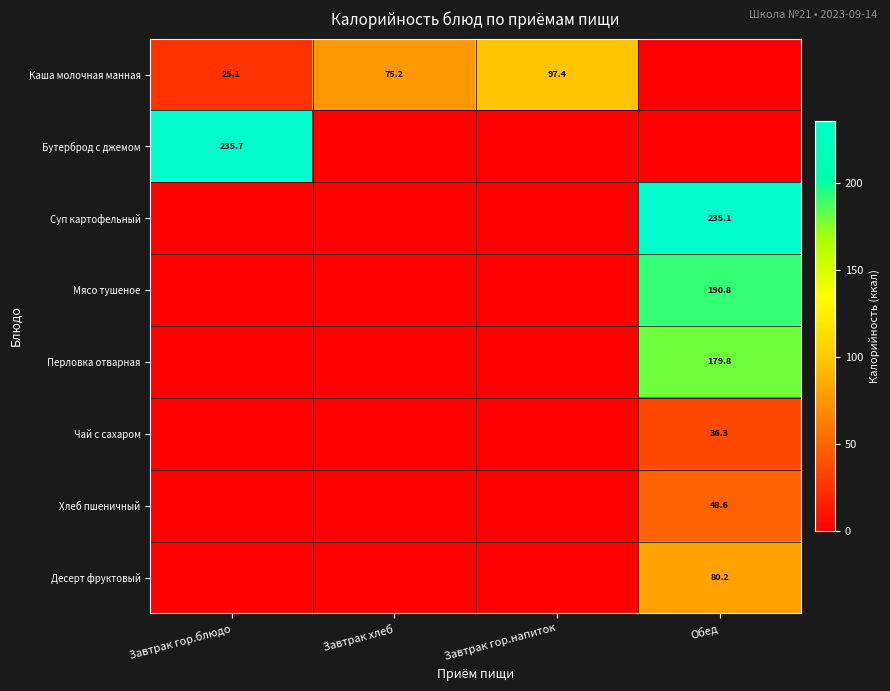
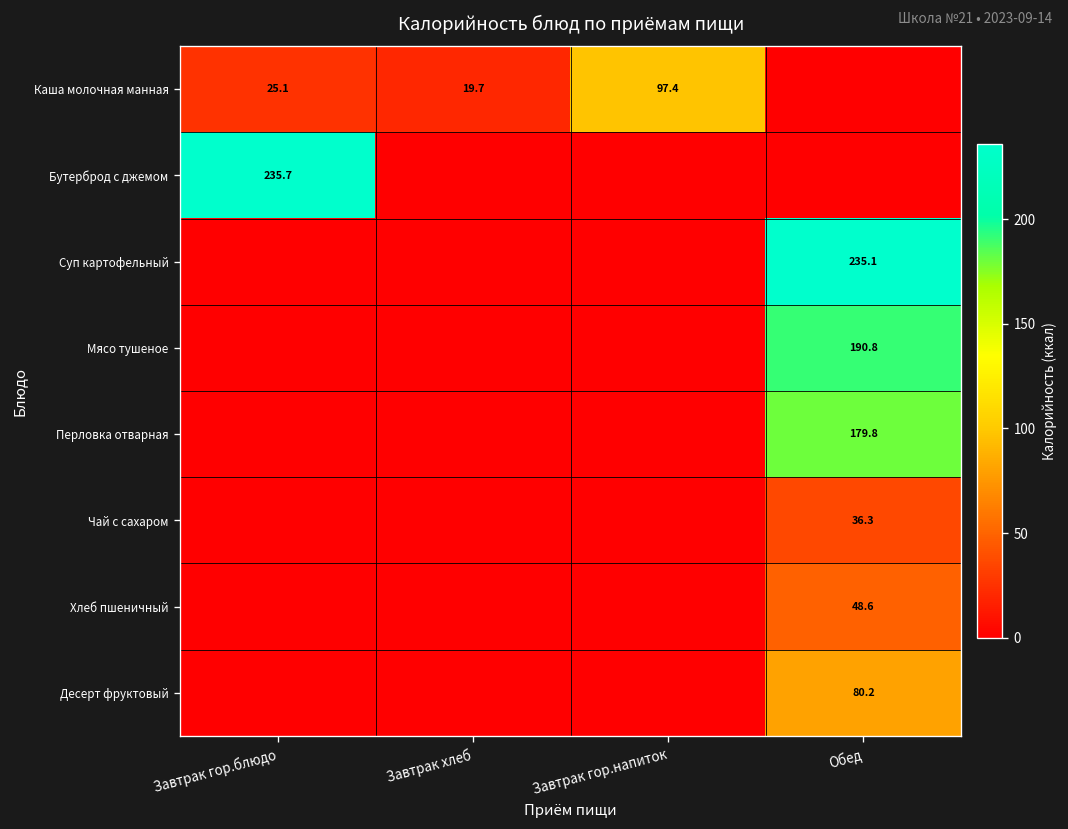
Каша молочная манная, Завтрак хлеб: 75.2 -> 19.7
